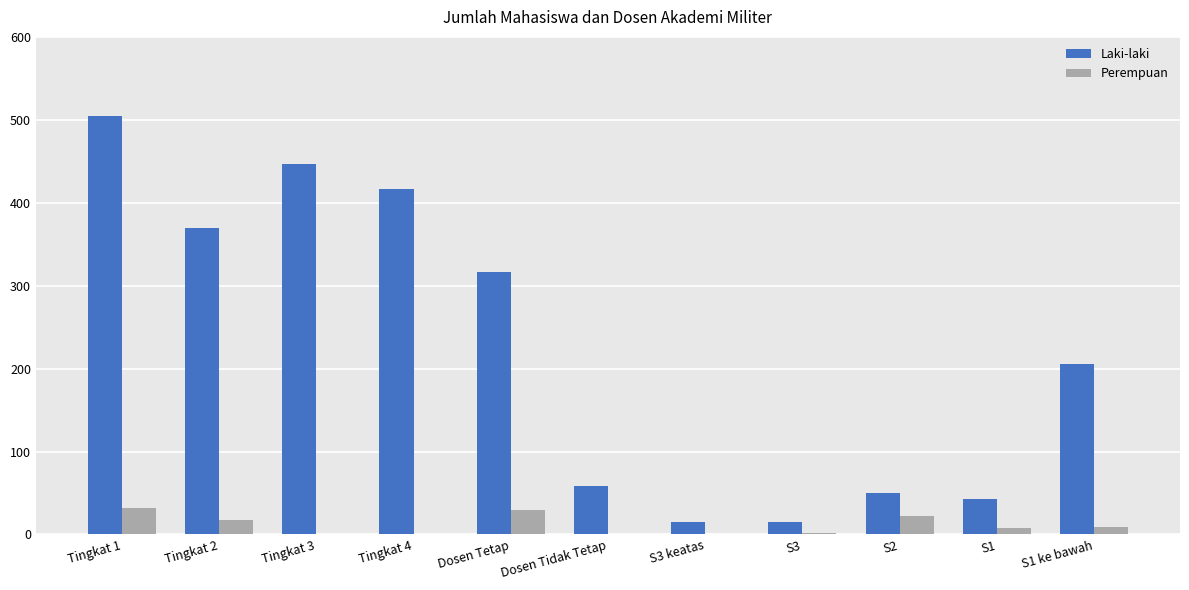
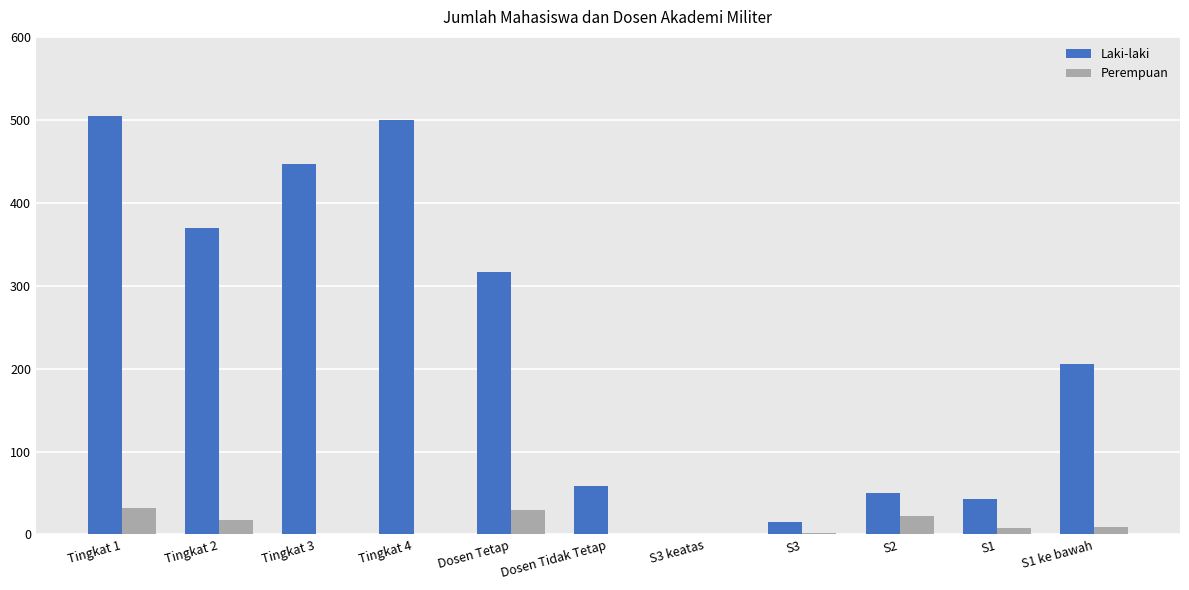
Laki-laki, Tingkat 4: 420 -> 500
Laki-laki, S3 keatas: 20 -> 0
